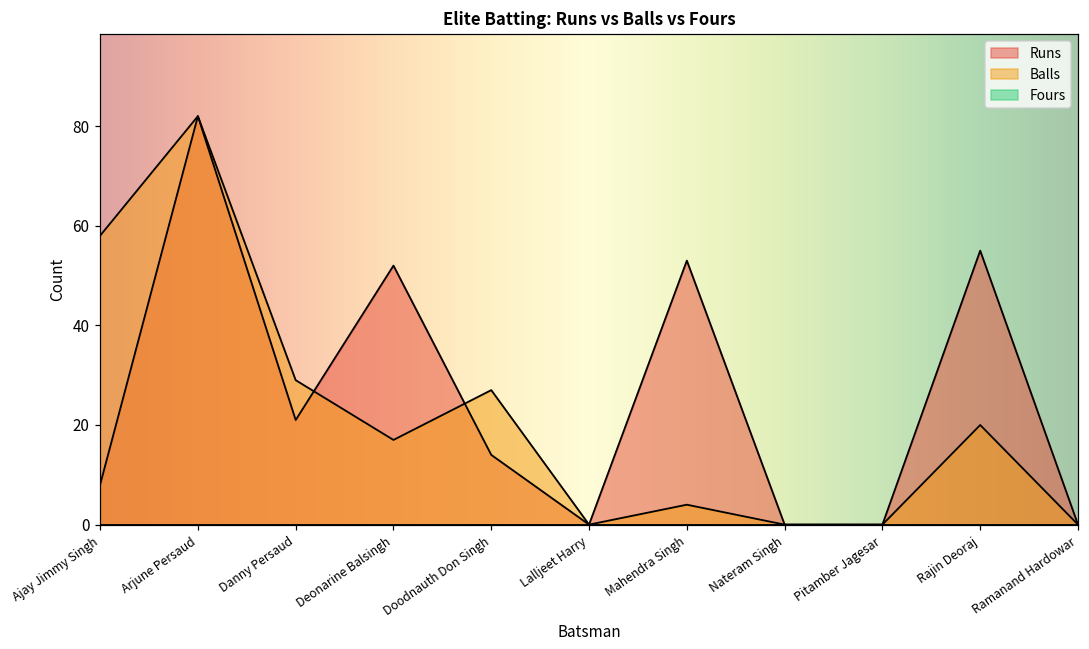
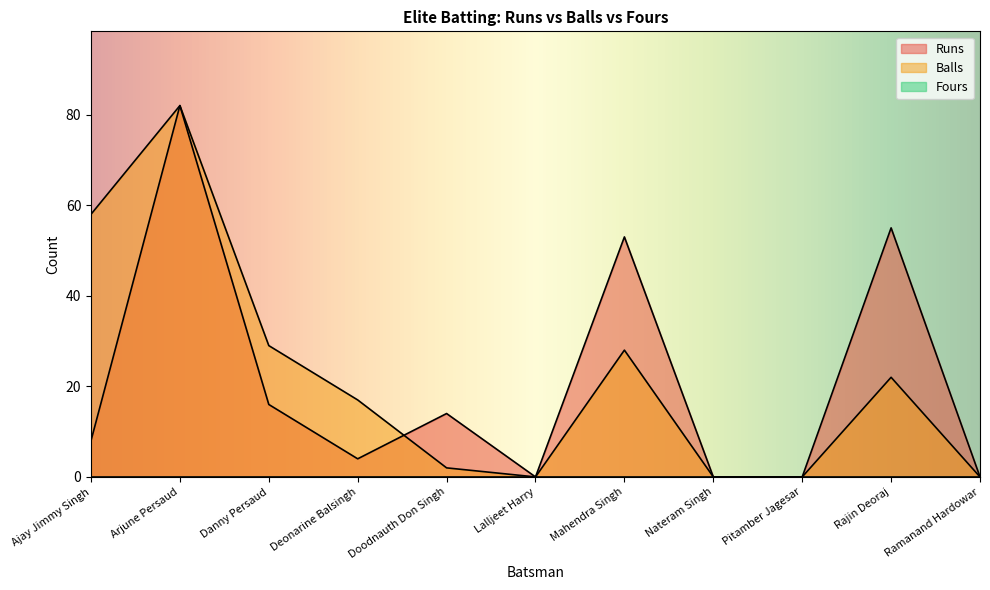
Runs, Danny Persaud: 21 -> 16
Runs, Deonarine Balsingh: 52 -> 4
Balls, Doodnauth Don Singh: 27 -> 2
Balls, Mahendra Singh: 4 -> 28
Balls, Rajin Deoraj: 20 -> 22
